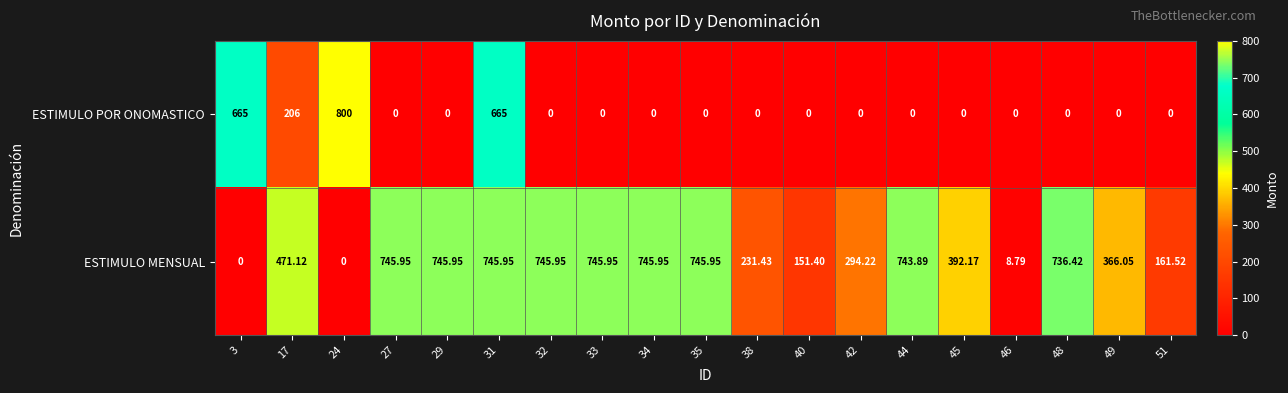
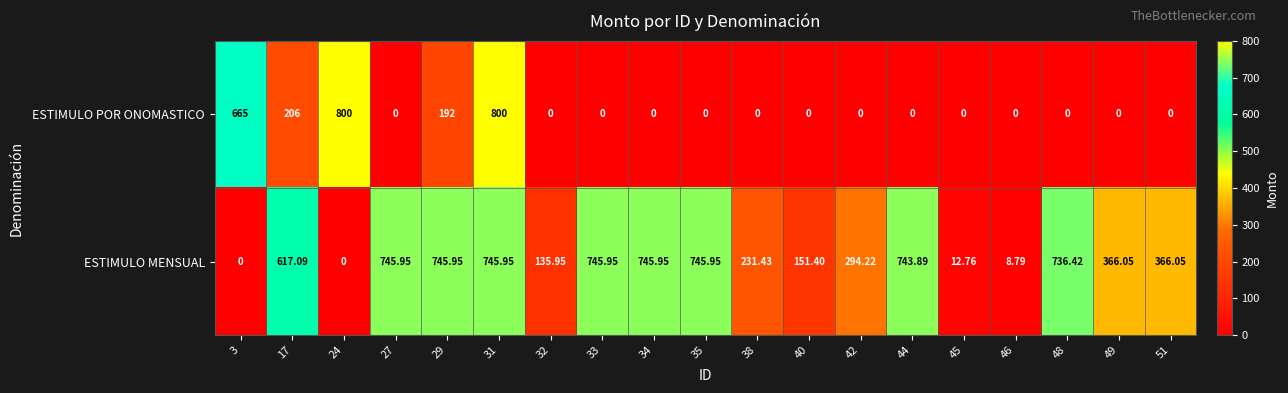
ESTIMULO POR ONOMASTICO, 29: 0 -> 192
ESTIMULO POR ONOMASTICO, 31: 665 -> 800
ESTIMULO MENSUAL, 17: 471.12 -> 617.09
ESTIMULO MENSUAL, 32: 745.95 -> 135.95
ESTIMULO MENSUAL, 45: 392.17 -> 12.76
ESTIMULO MENSUAL, 51: 161.52 -> 366.05
